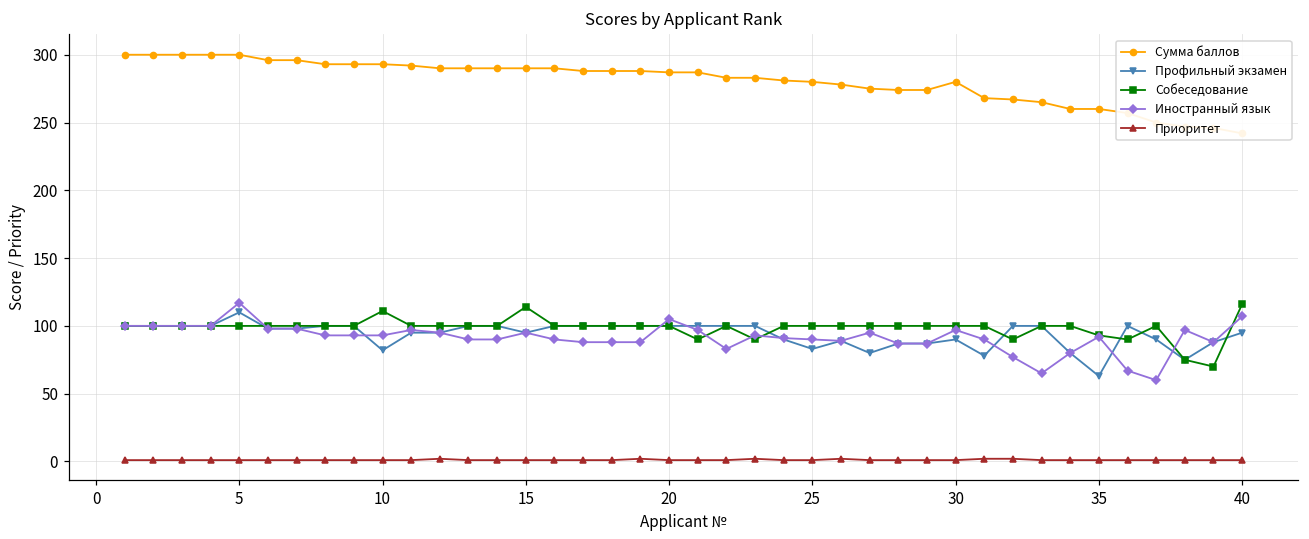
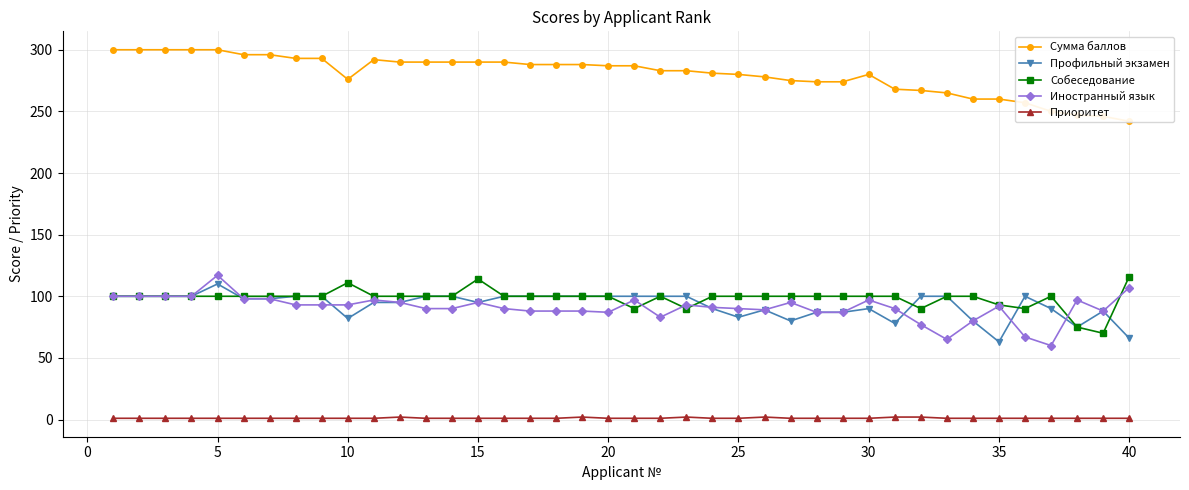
Сумма баллов, 10: 293 -> 276
Иностранный язык, 20: 105 -> 87
Профильный экзамен, 40: 95 -> 66
